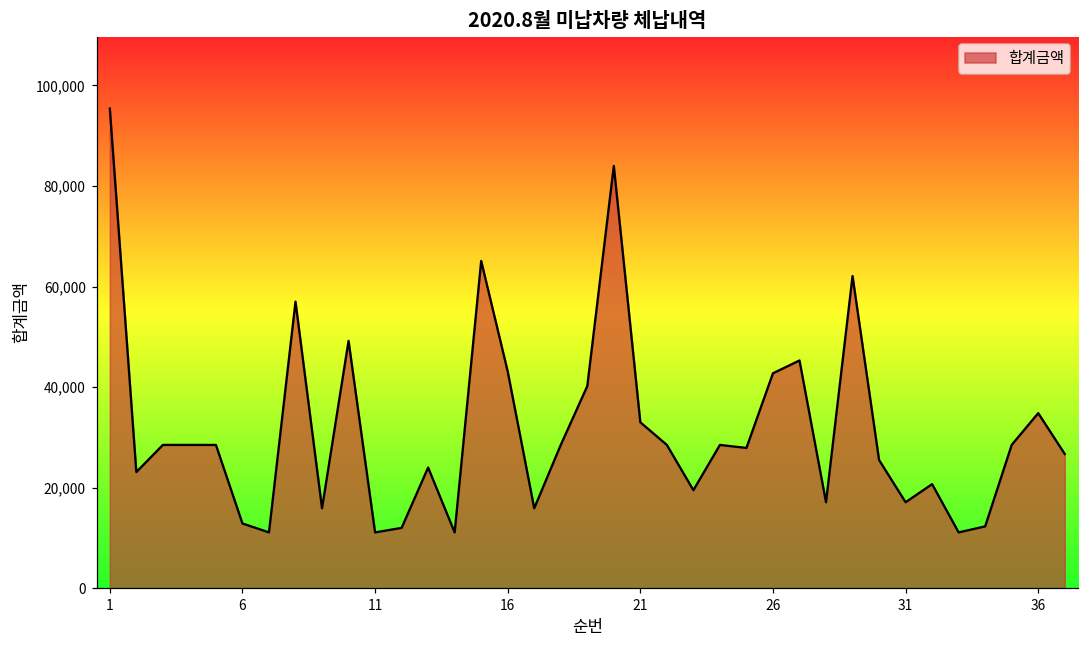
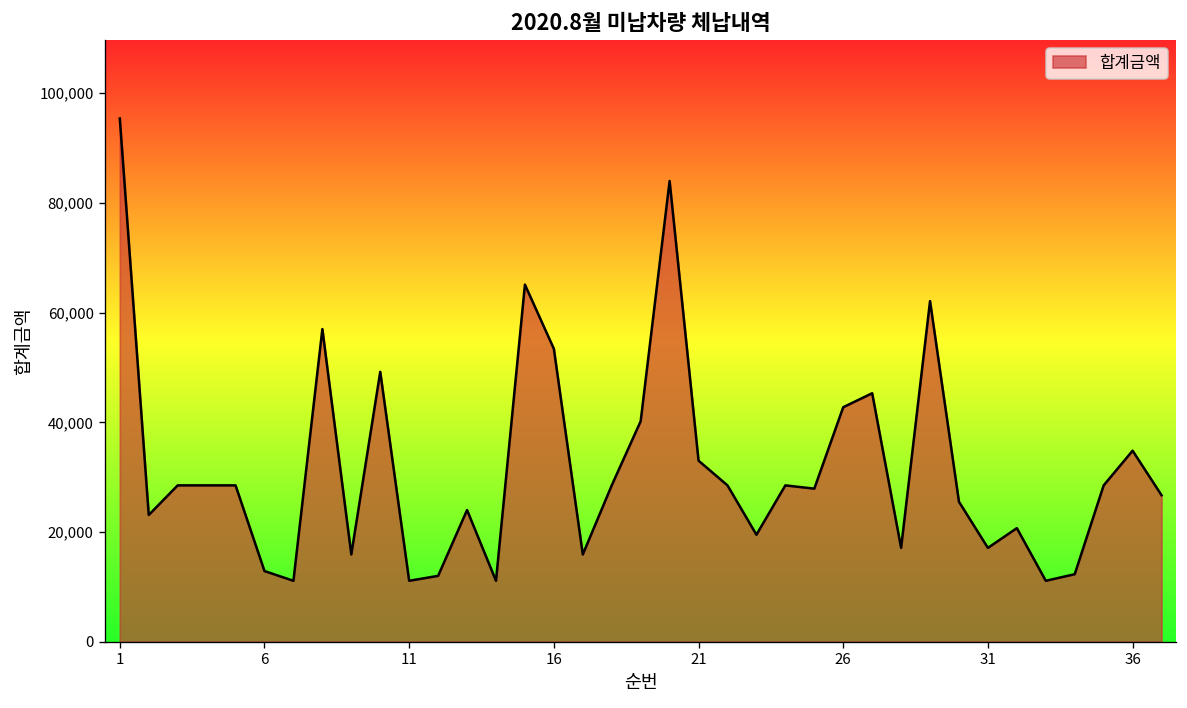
16: 43,000 -> 53,000
